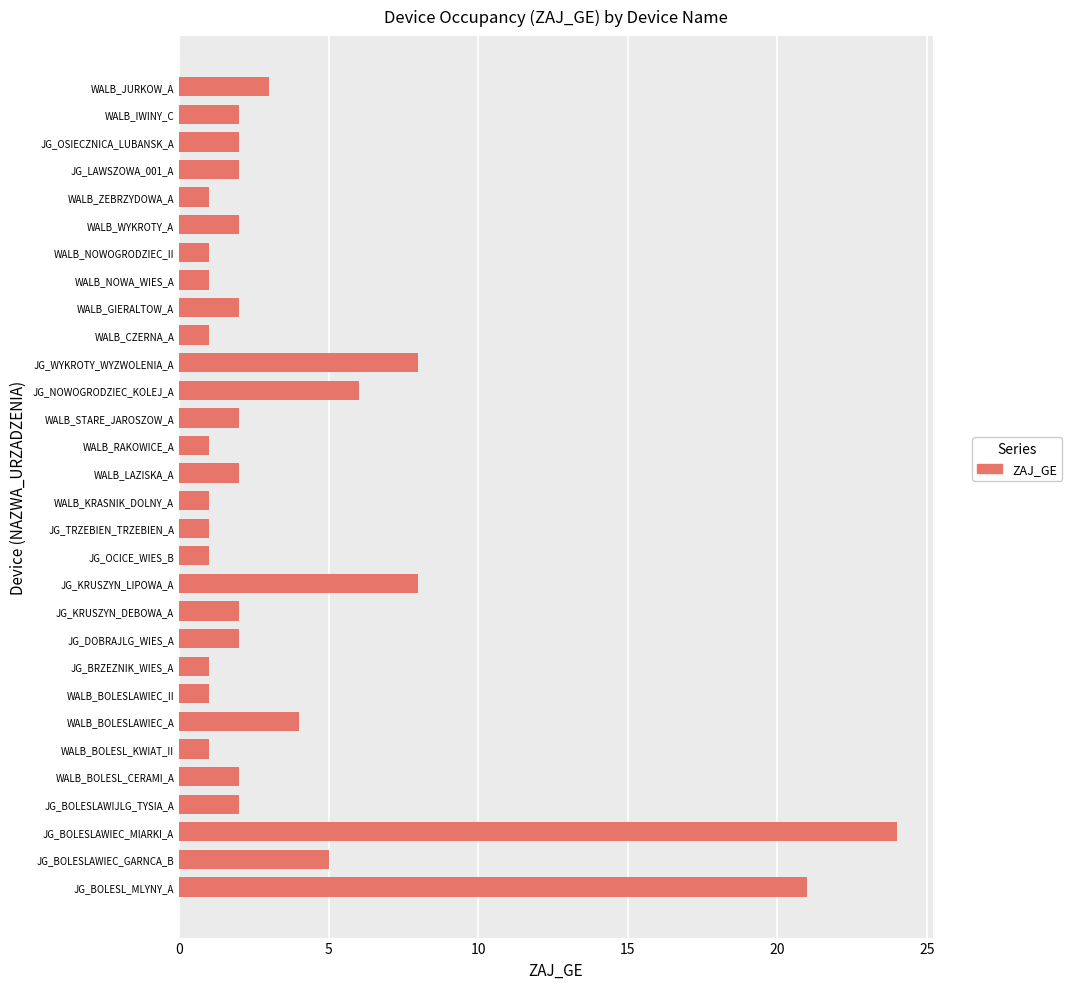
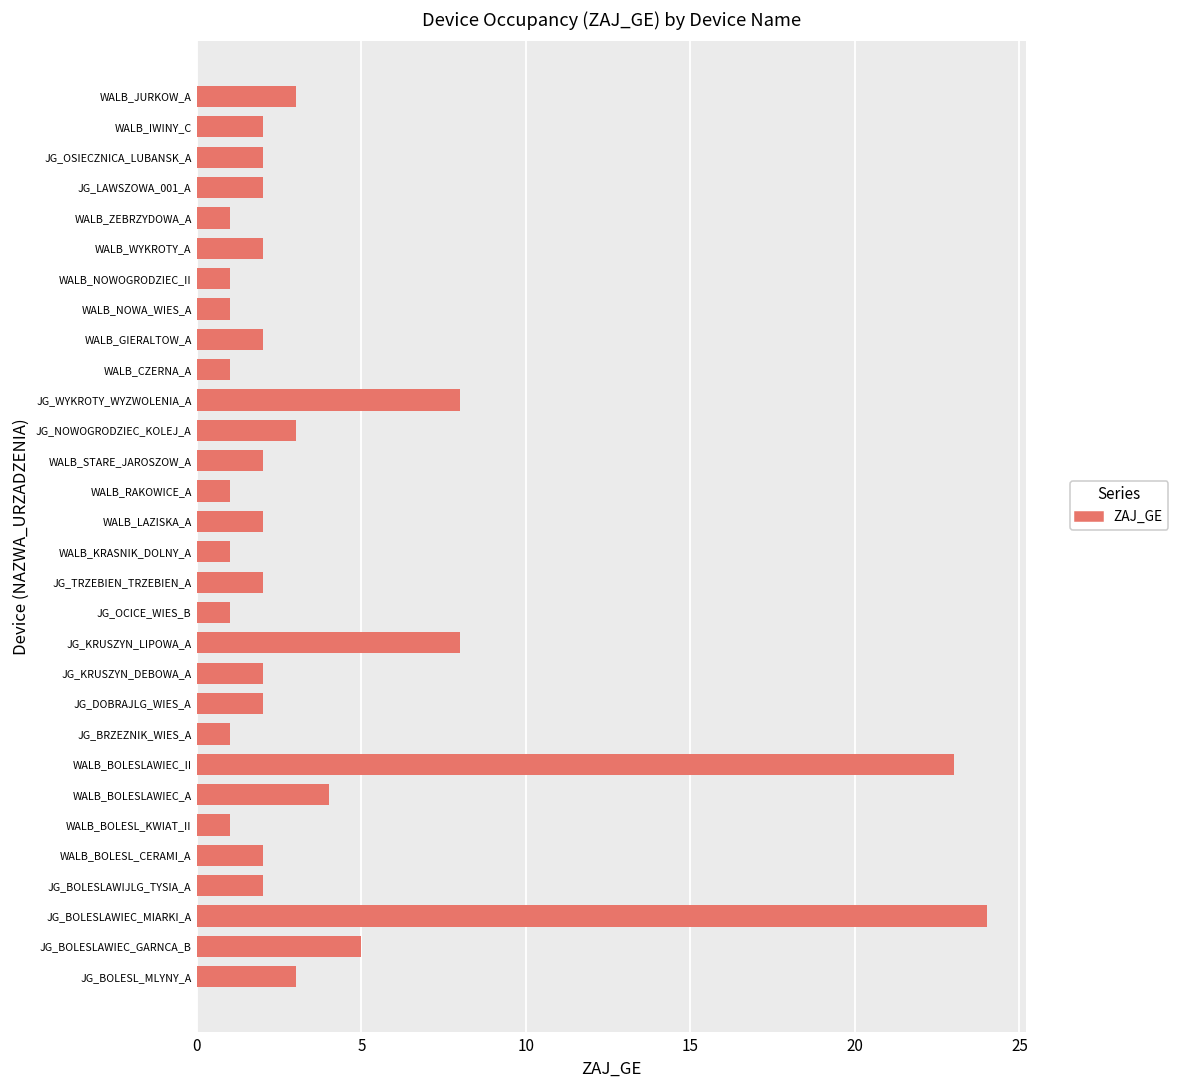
JG_NOWOGRODZIEC_KOLEJ_A: 6 -> 3
JG_TRZEBIEN_TRZEBIEN_A: 1 -> 2
WALB_BOLESLAWIEC_II: 1 -> 23
JG_BOLESL_MLYNY_A: 21 -> 3
